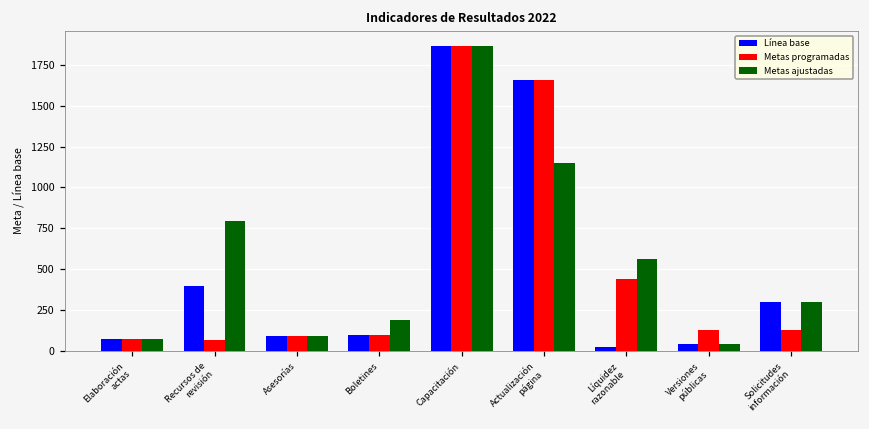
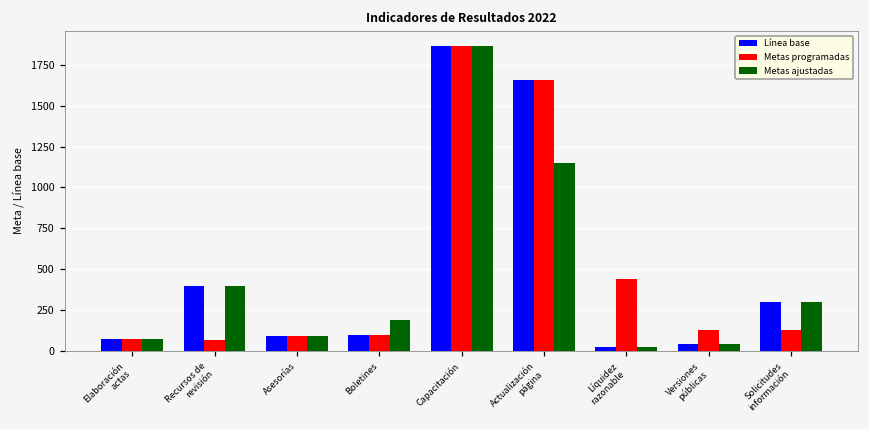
Metas ajustadas, Recursos de revisión: 790 -> 400
Metas ajustadas, Líquidez razonable: 560 -> 20
